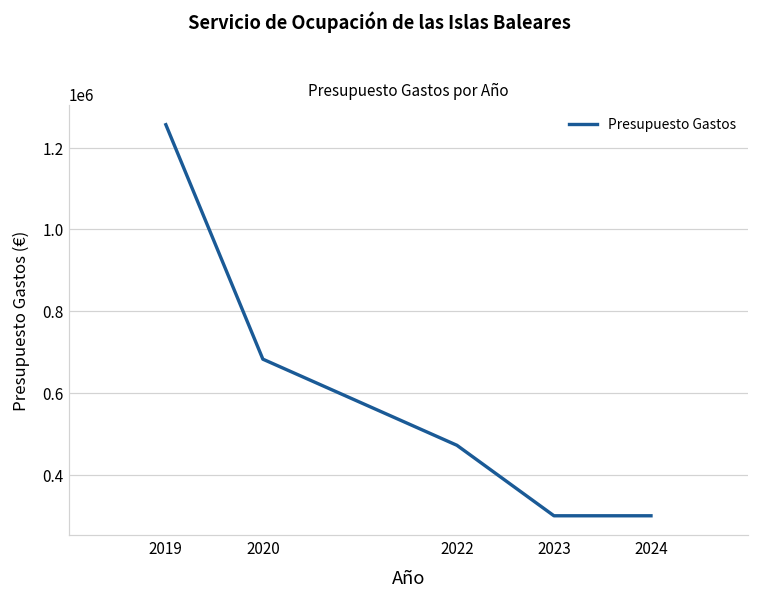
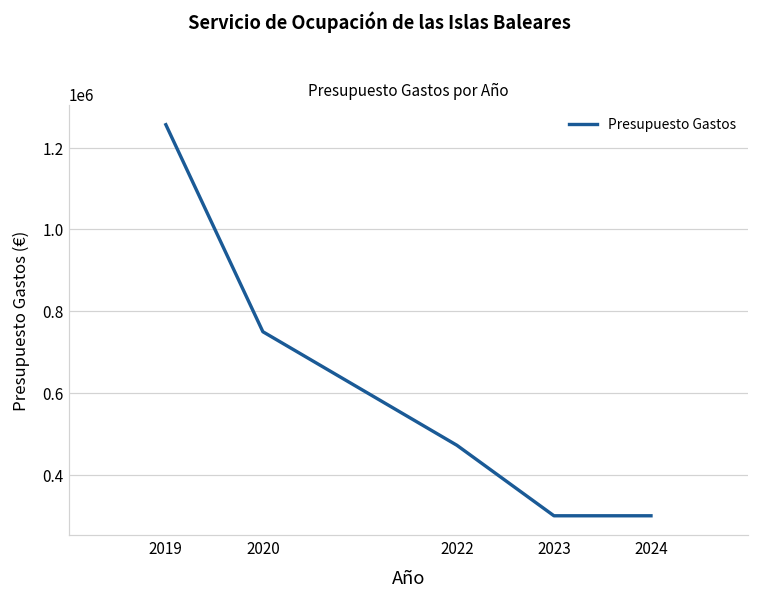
2020: 680000 -> 750000
